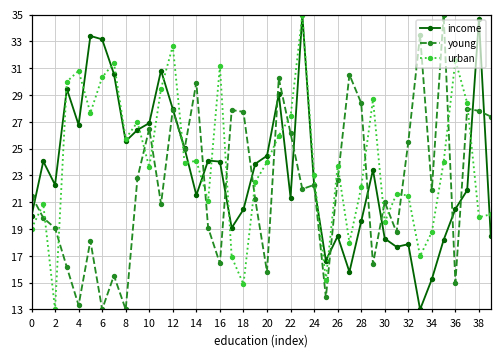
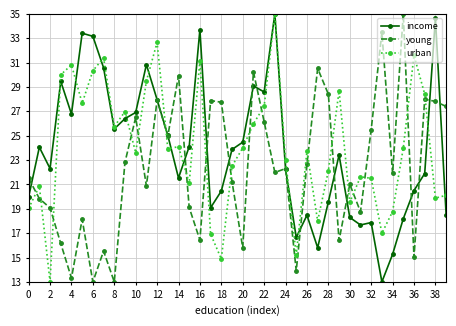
income, 16: 24.0 -> 33.7
income, 22: 21.4 -> 28.6
